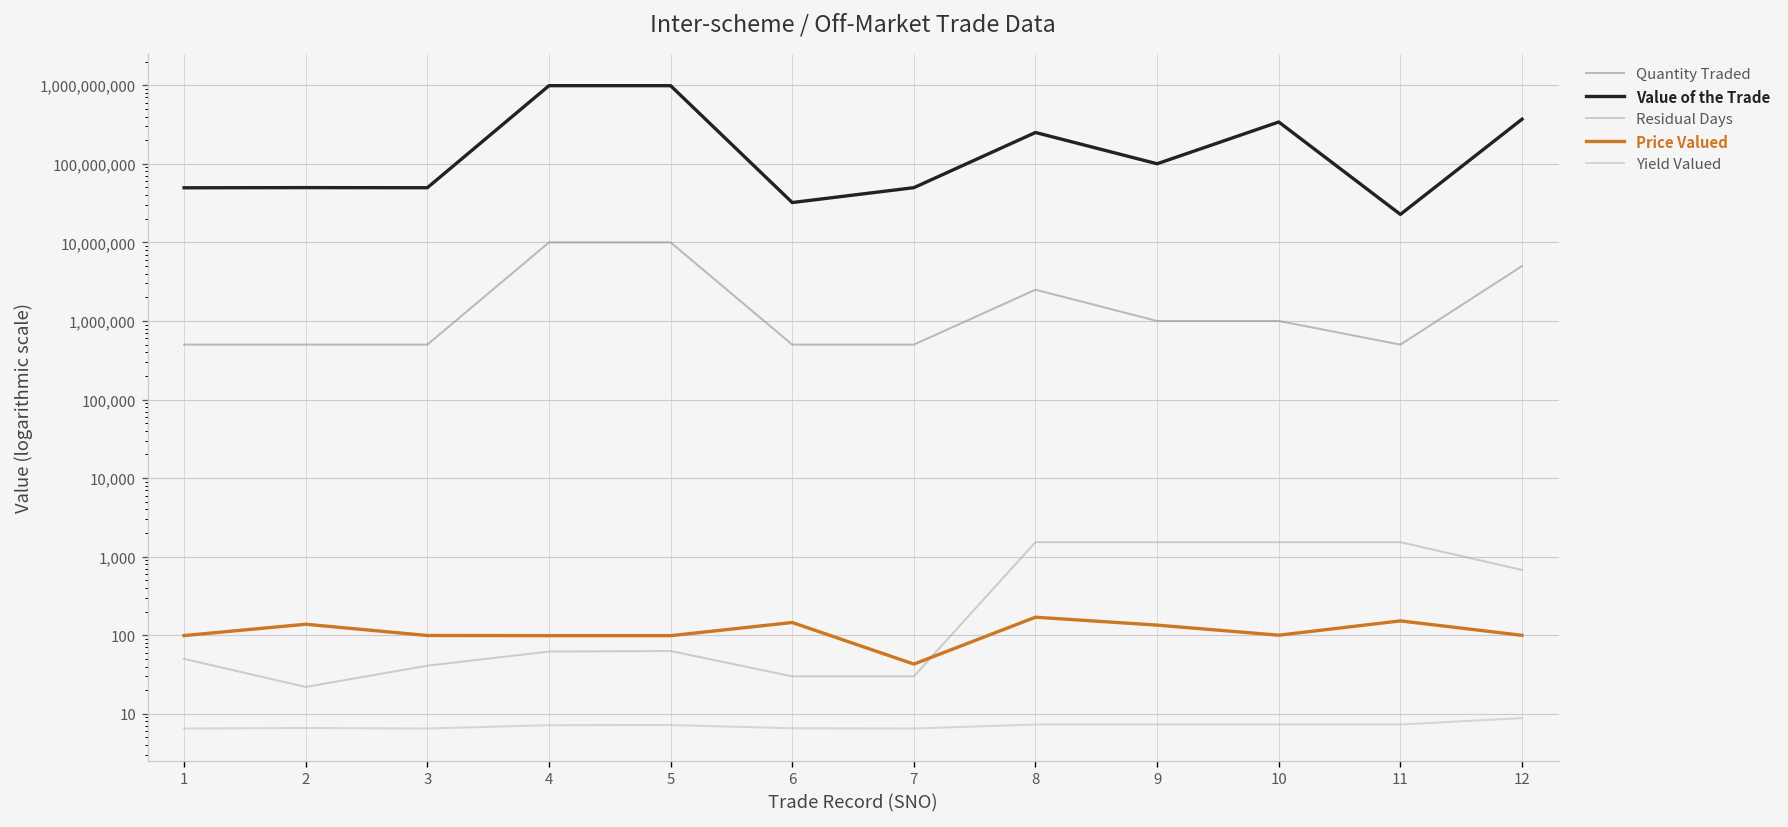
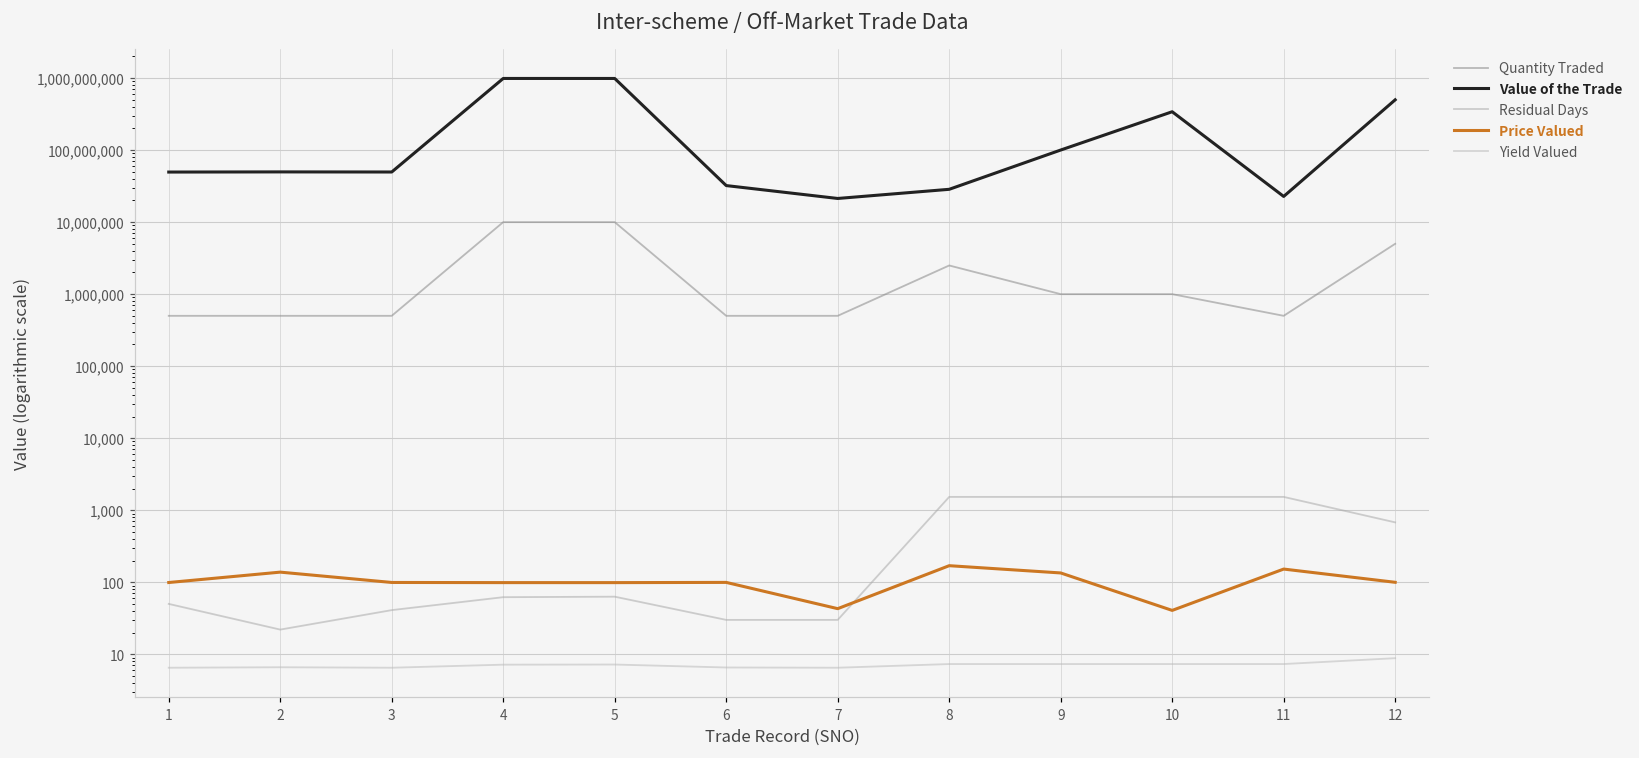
Price Valued, 6: 150 -> 100
Value of the Trade, 7: 50,000,000 -> 21,000,000
Value of the Trade, 8: 250,000,000 -> 30,000,000
Price Valued, 10: 100 -> 40
Value of the Trade, 12: 400,000,000 -> 500,000,000
